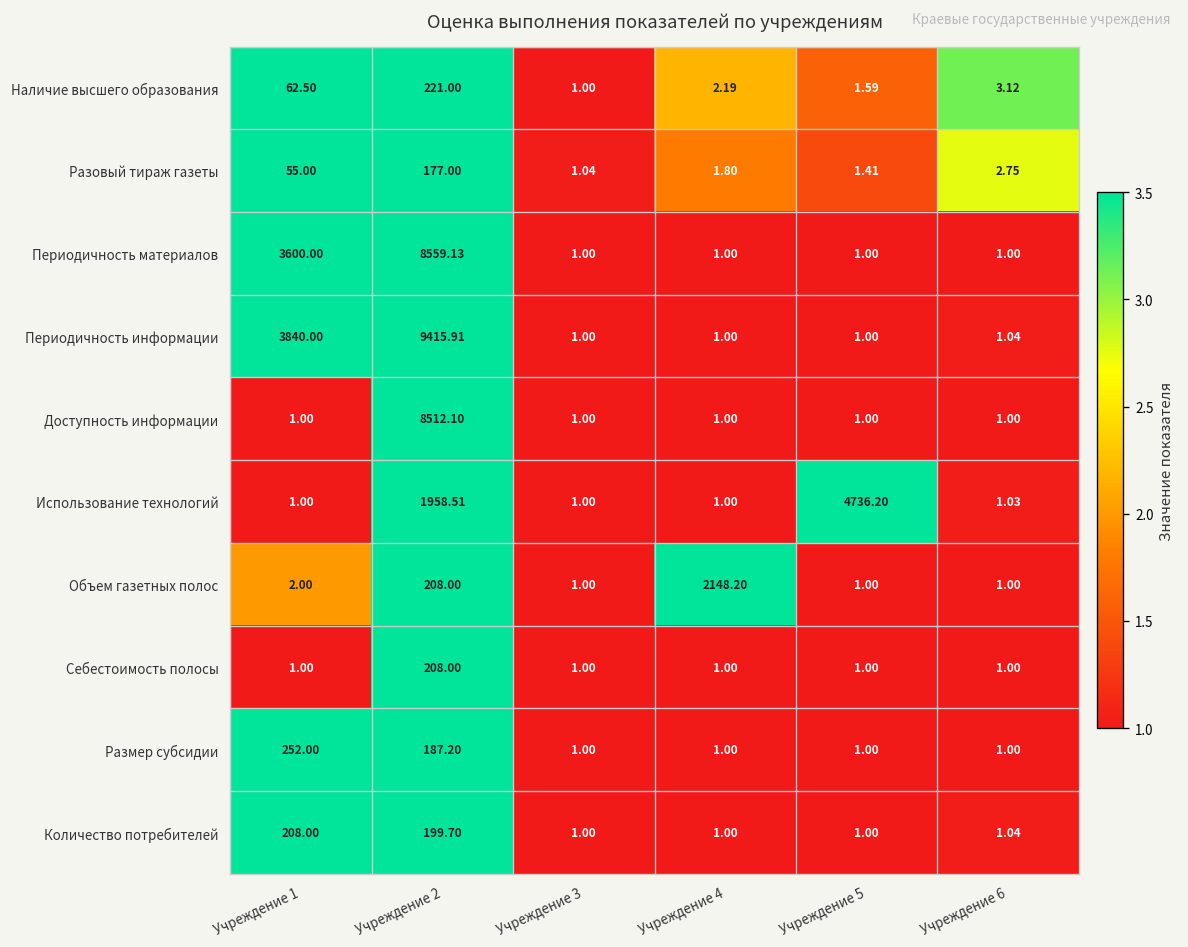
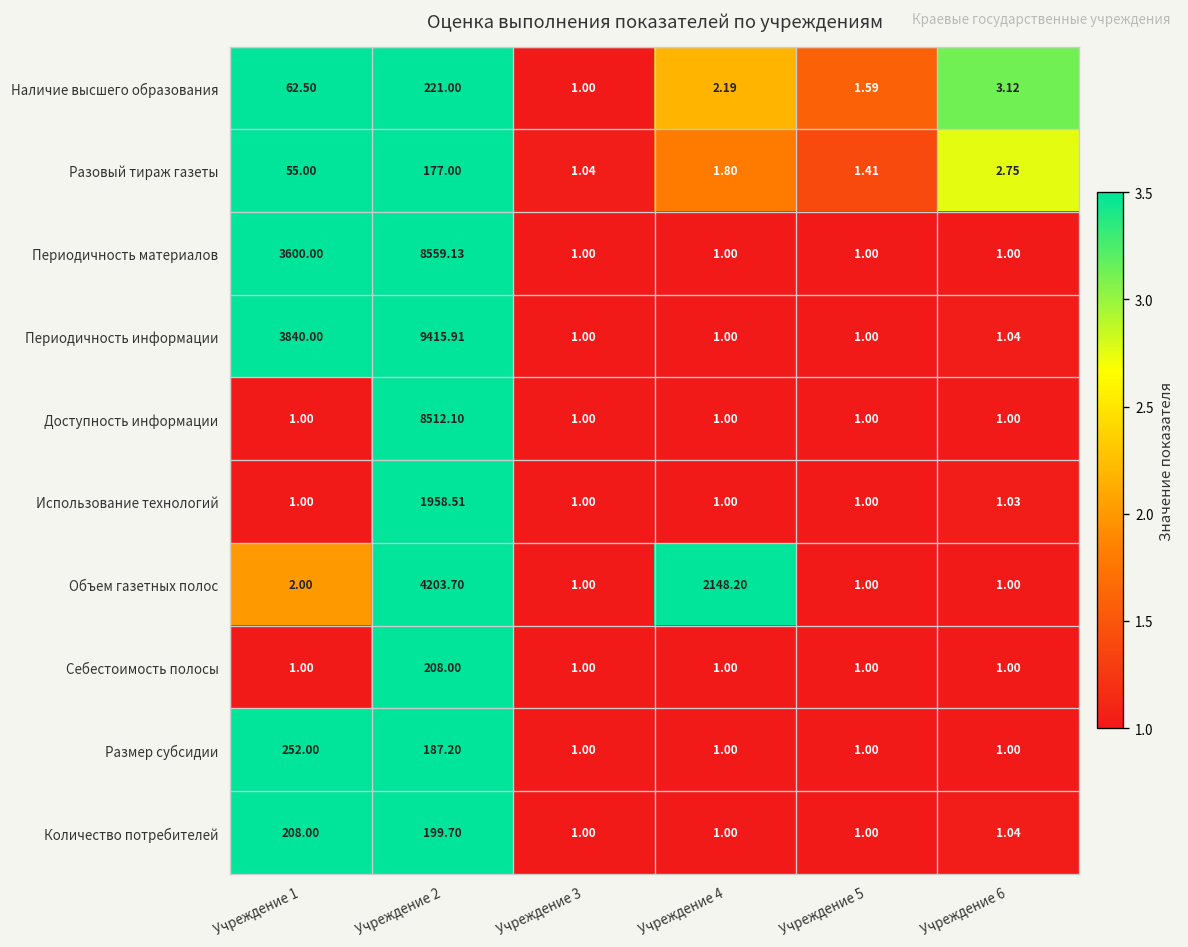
Использование технологий, Учреждение 5: 4736.20 -> 1.00
Объем газетных полос, Учреждение 2: 208.00 -> 4203.70
